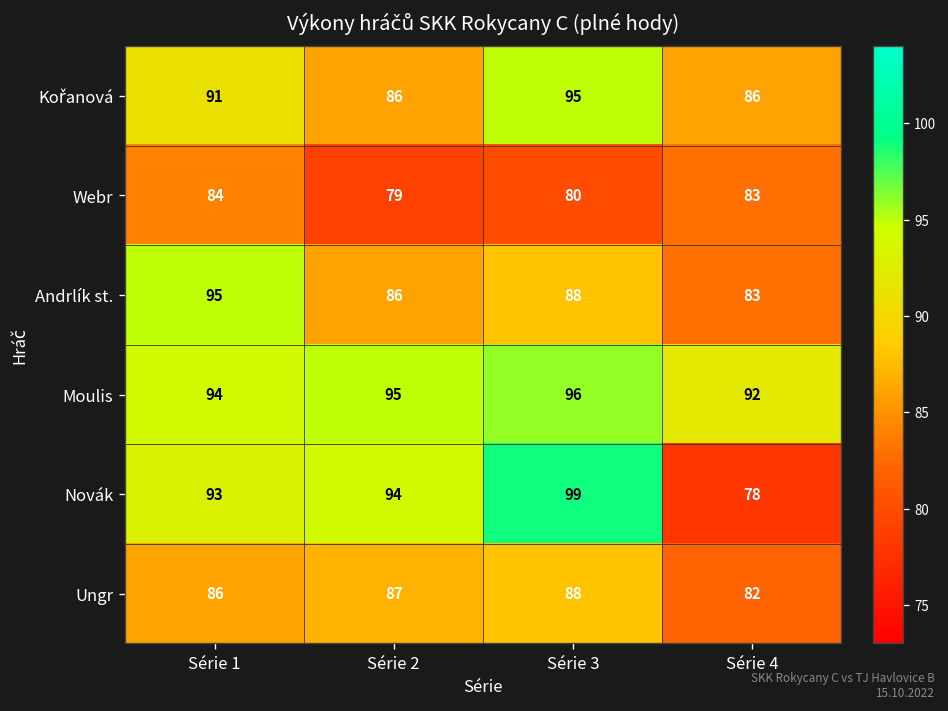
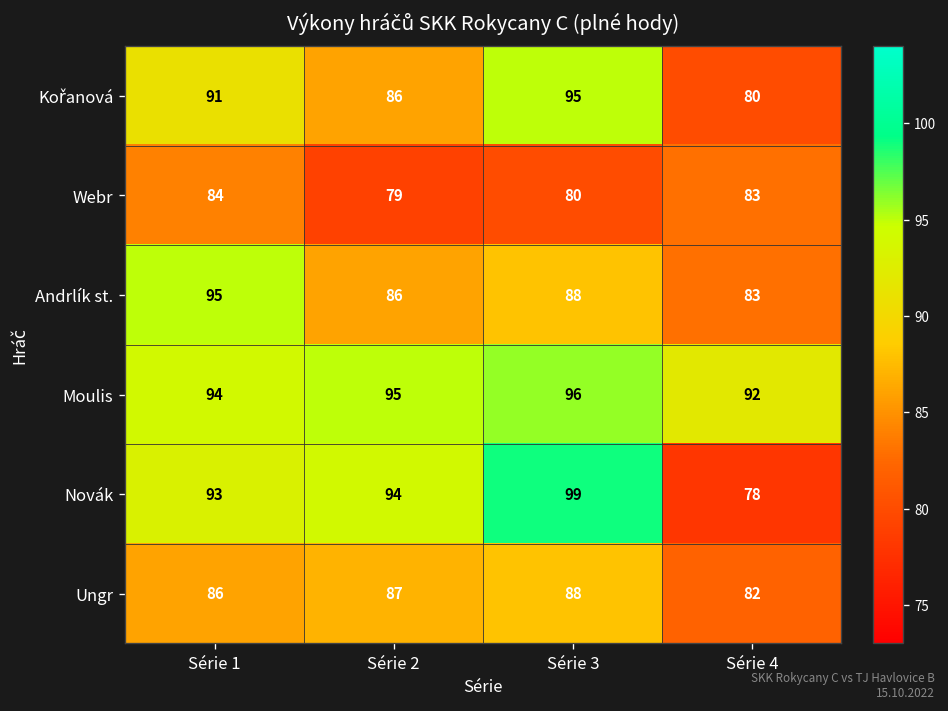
Kořanová, Série 4: 86 -> 80
